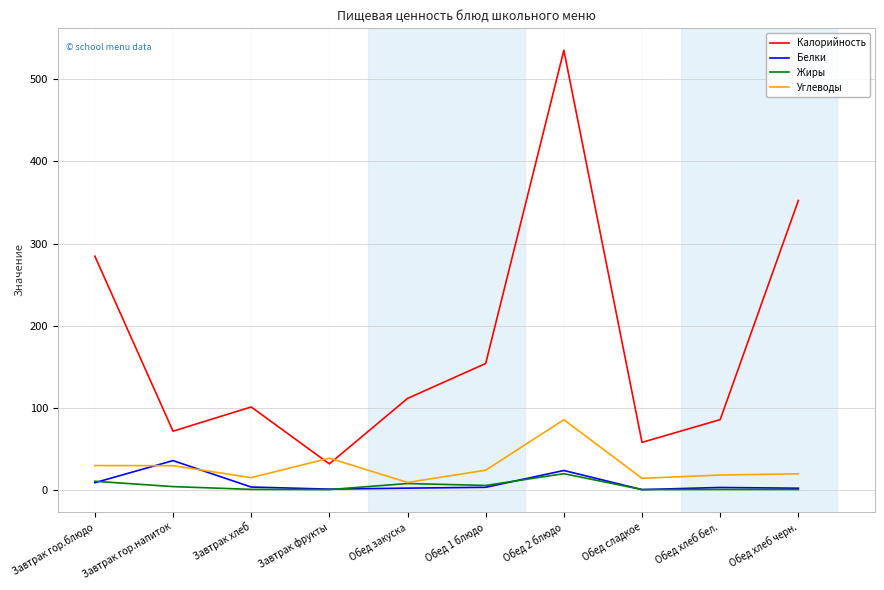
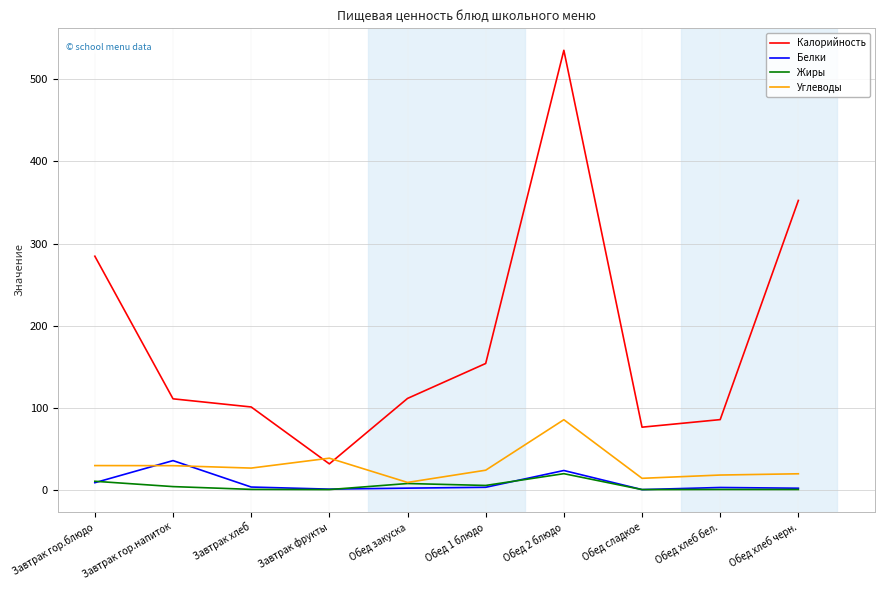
Калорийность, Завтрак гор.напиток: 70 -> 110
Углеводы, Завтрак хлеб: 10 -> 30
Калорийность, Обед сладкое: 60 -> 80
